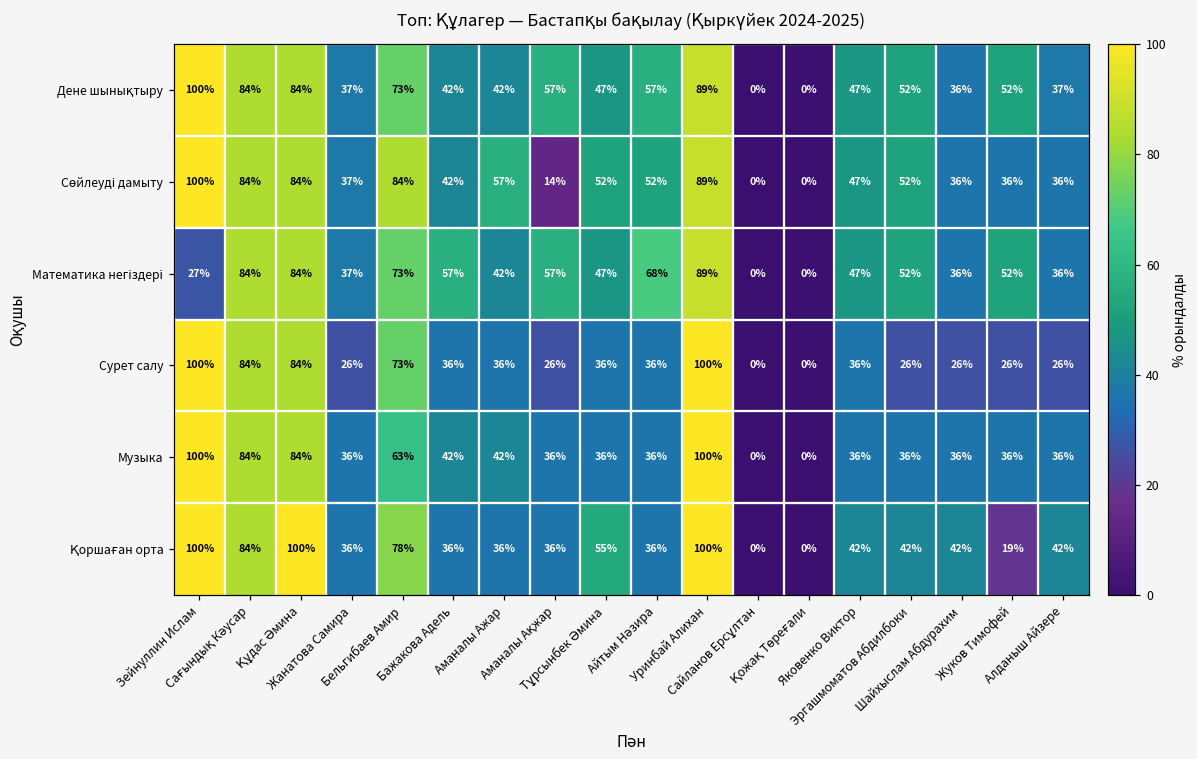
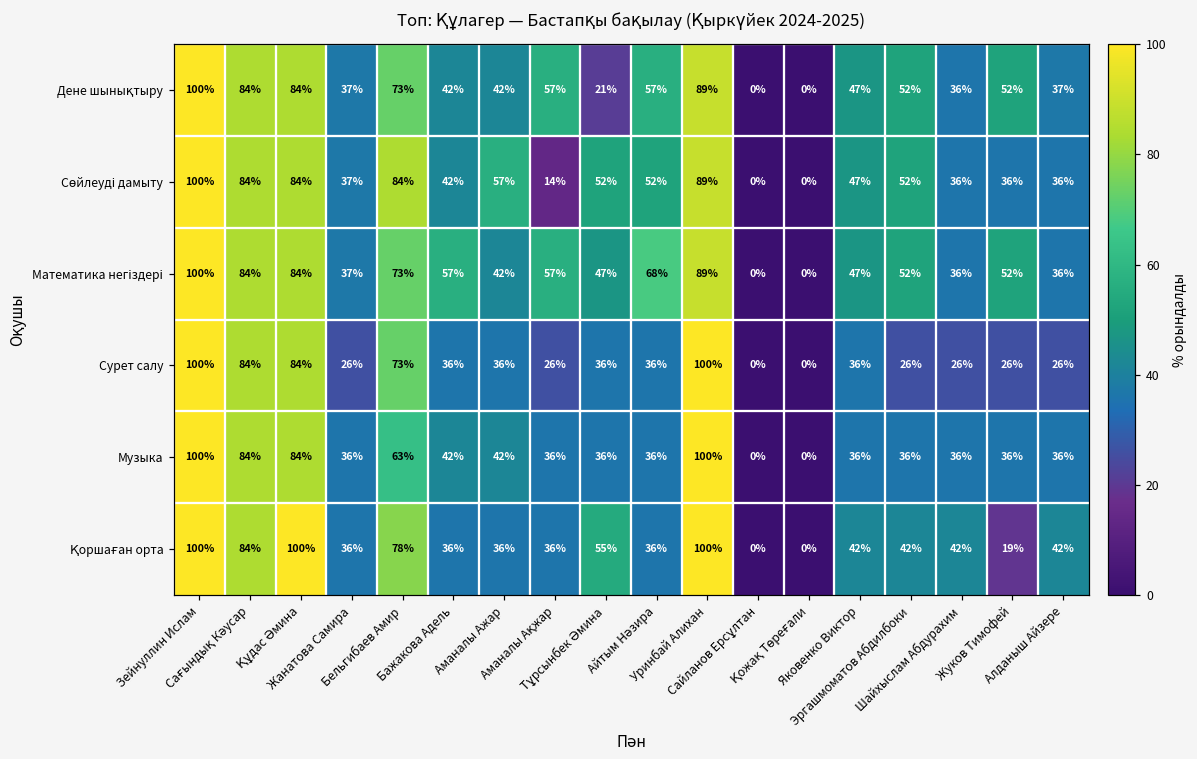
Дене шынықтыру, Тұрсынбек Әмина: 47% -> 21%
Математика негіздері, Зейнуллин Ислам: 27% -> 100%
